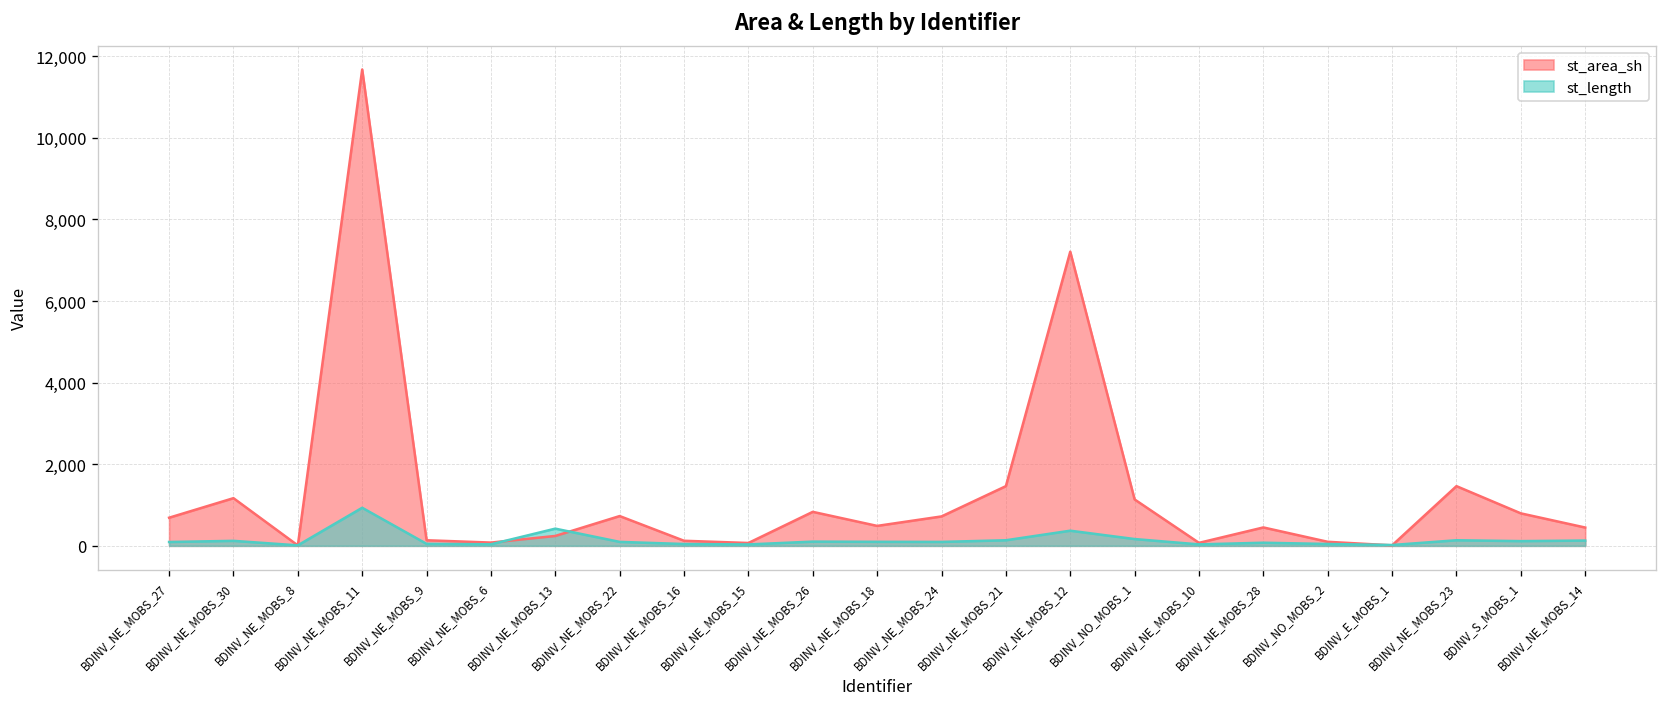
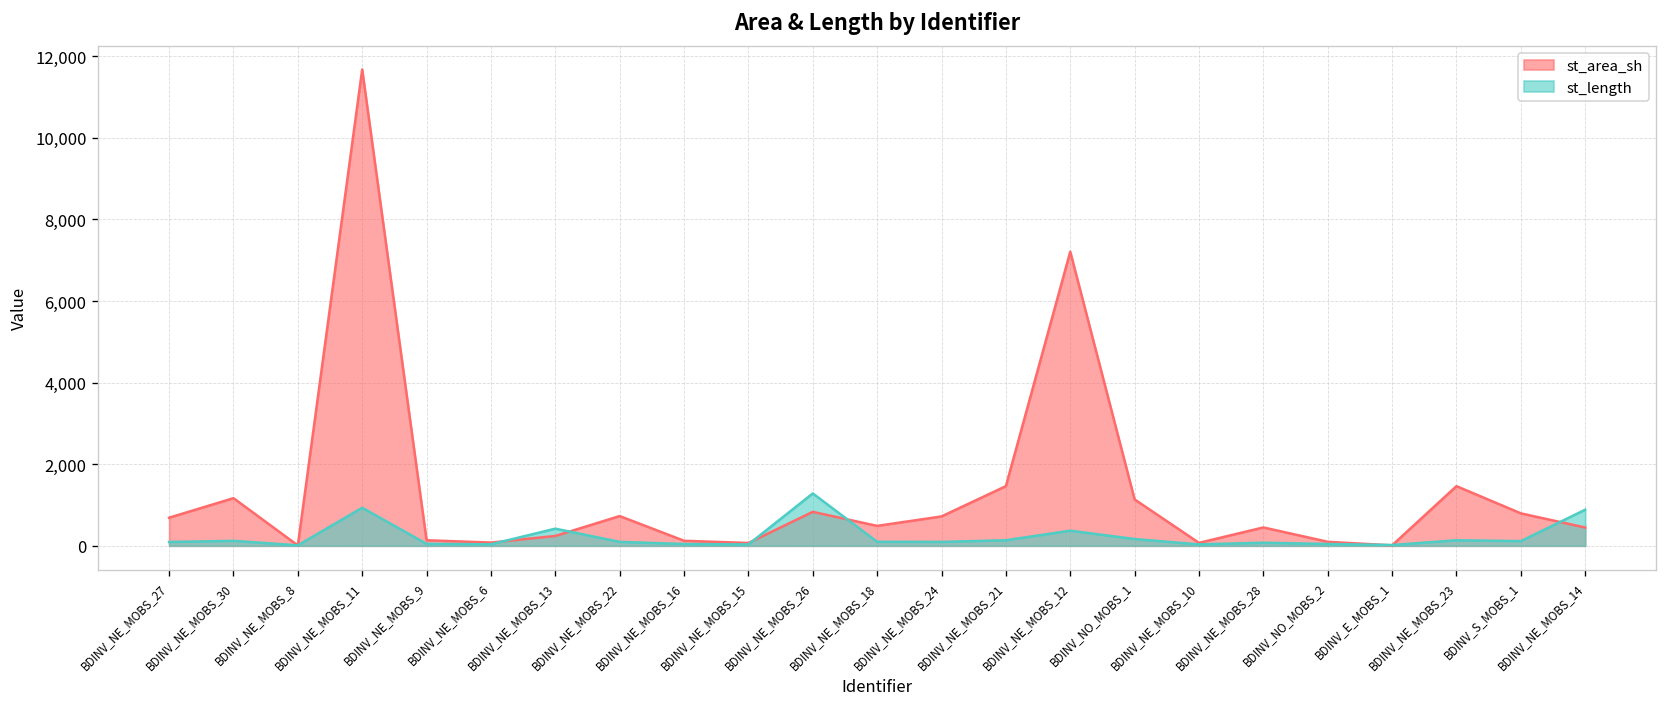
st_length, BDINV_NE_MOBS_26: 100 -> 1,300
st_length, BDINV_NE_MOBS_14: 100 -> 900
